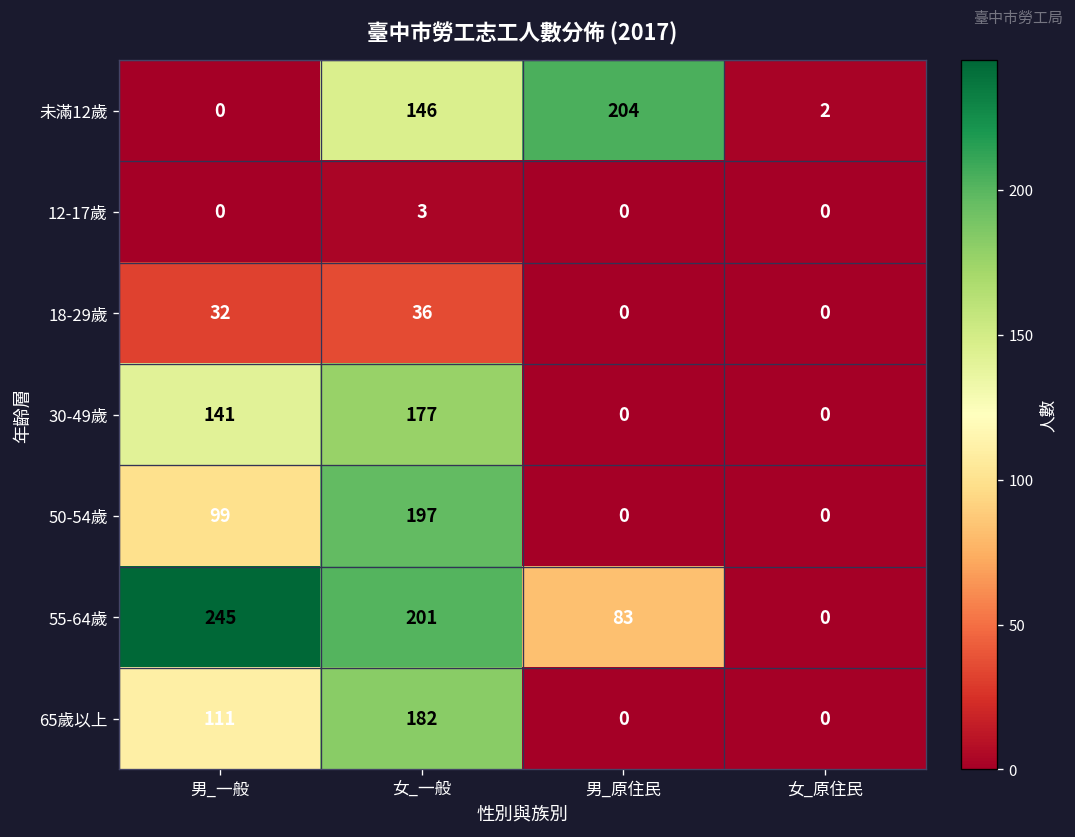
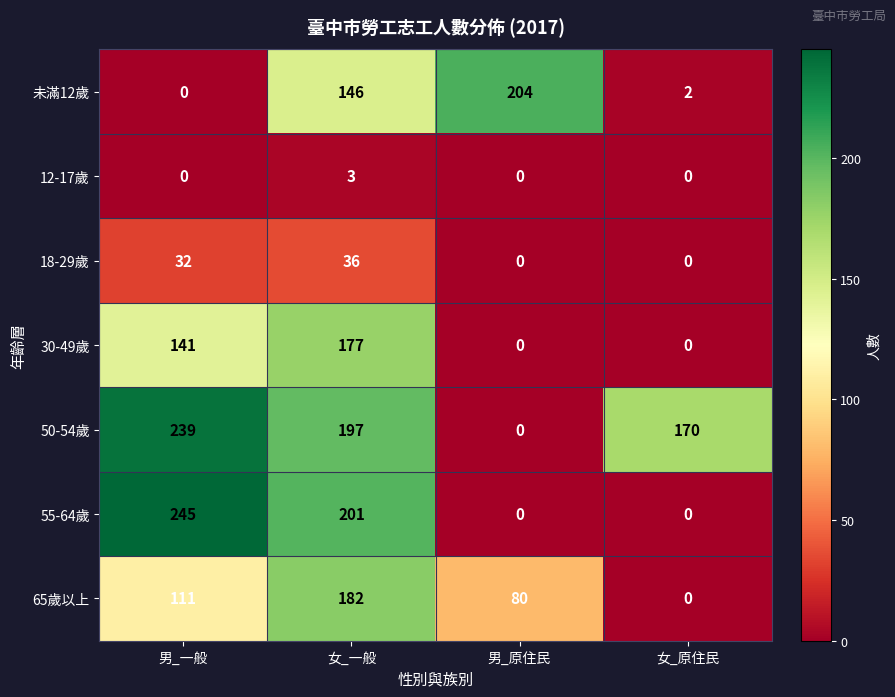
50-54歲, 男_一般: 99 -> 239
50-54歲, 女_原住民: 0 -> 170
55-64歲, 男_原住民: 83 -> 0
65歲以上, 男_原住民: 0 -> 80
